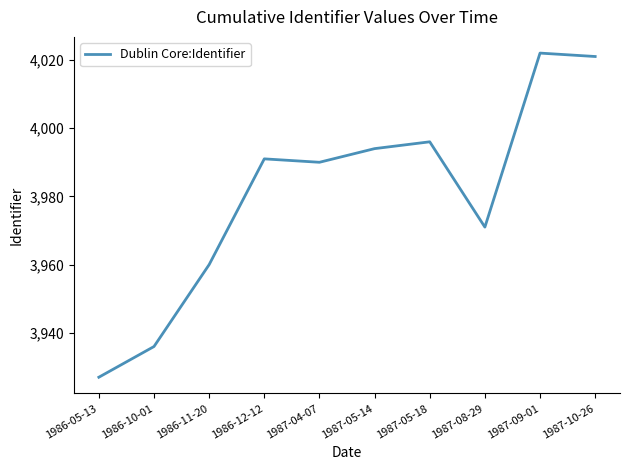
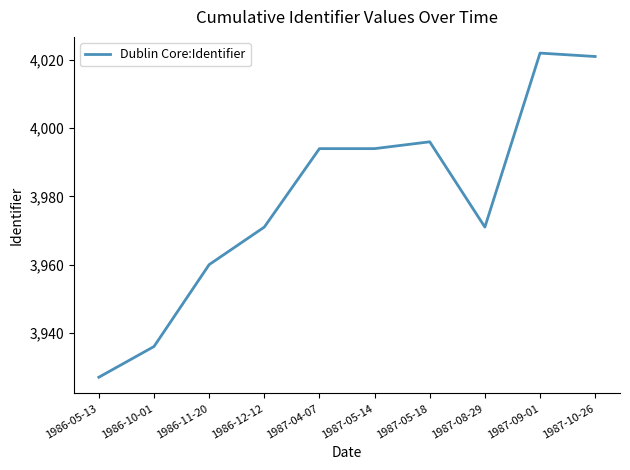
1986-12-12: 3,991 -> 3,971
1987-04-07: 3,990 -> 3,994
